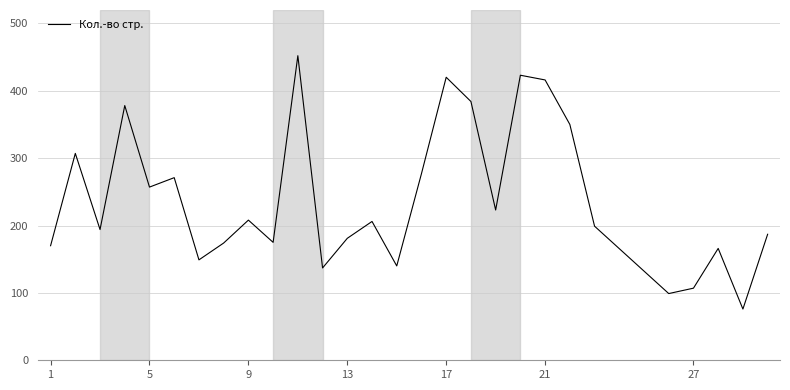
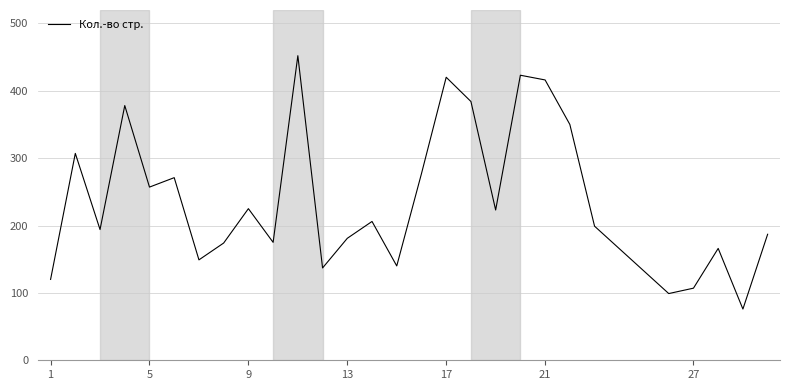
1: 170 -> 120
9: 210 -> 230
